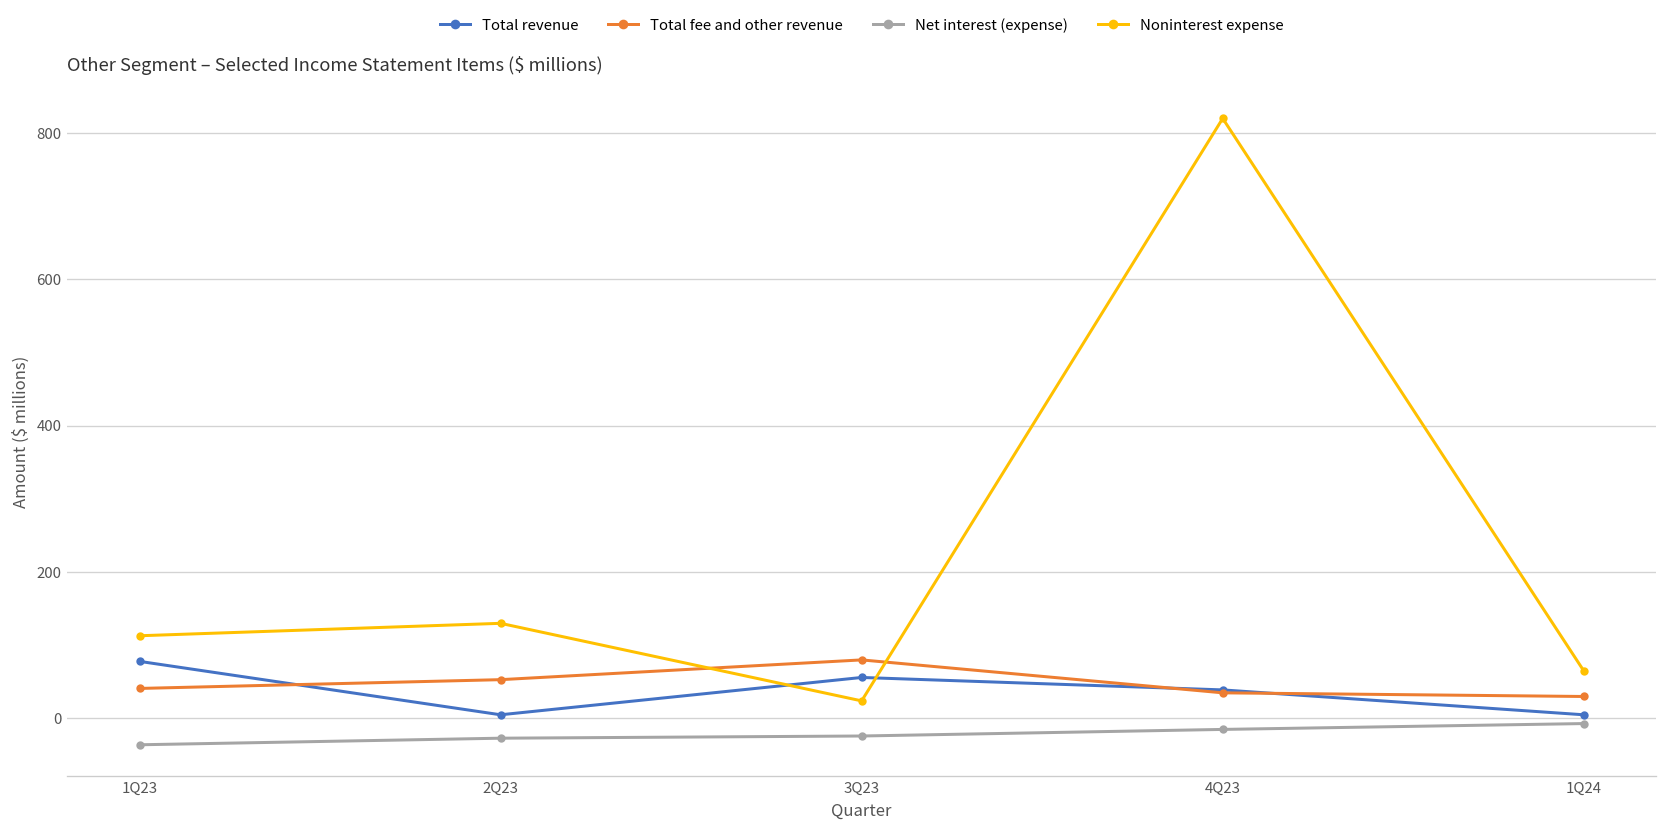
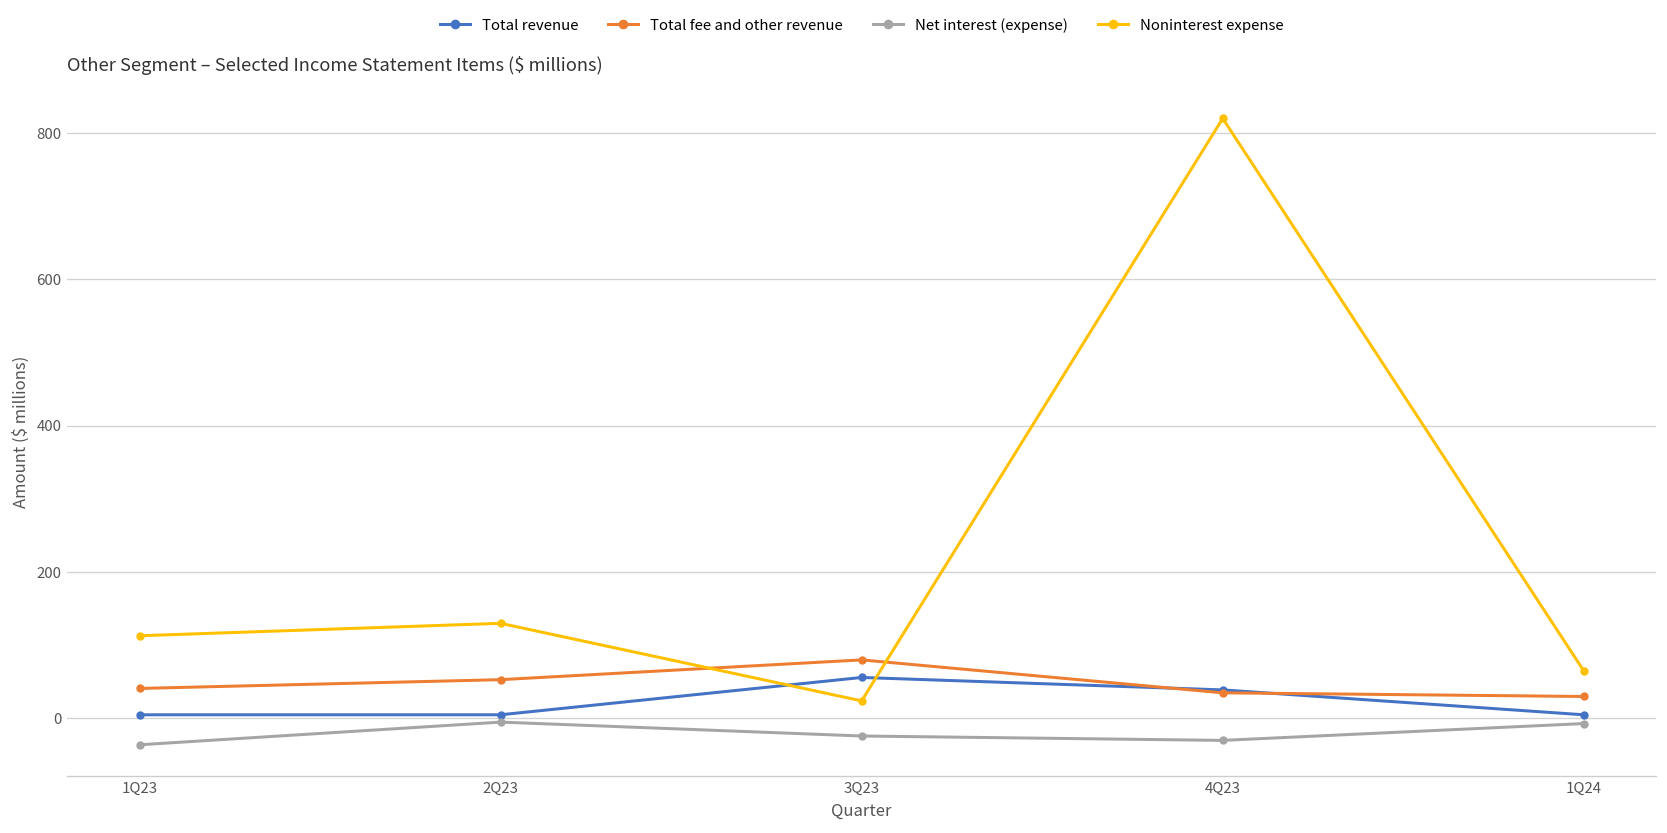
Total revenue, 1Q23: 80 -> 10
Net interest (expense), 2Q23: -30 -> -10
Net interest (expense), 4Q23: -20 -> -30
